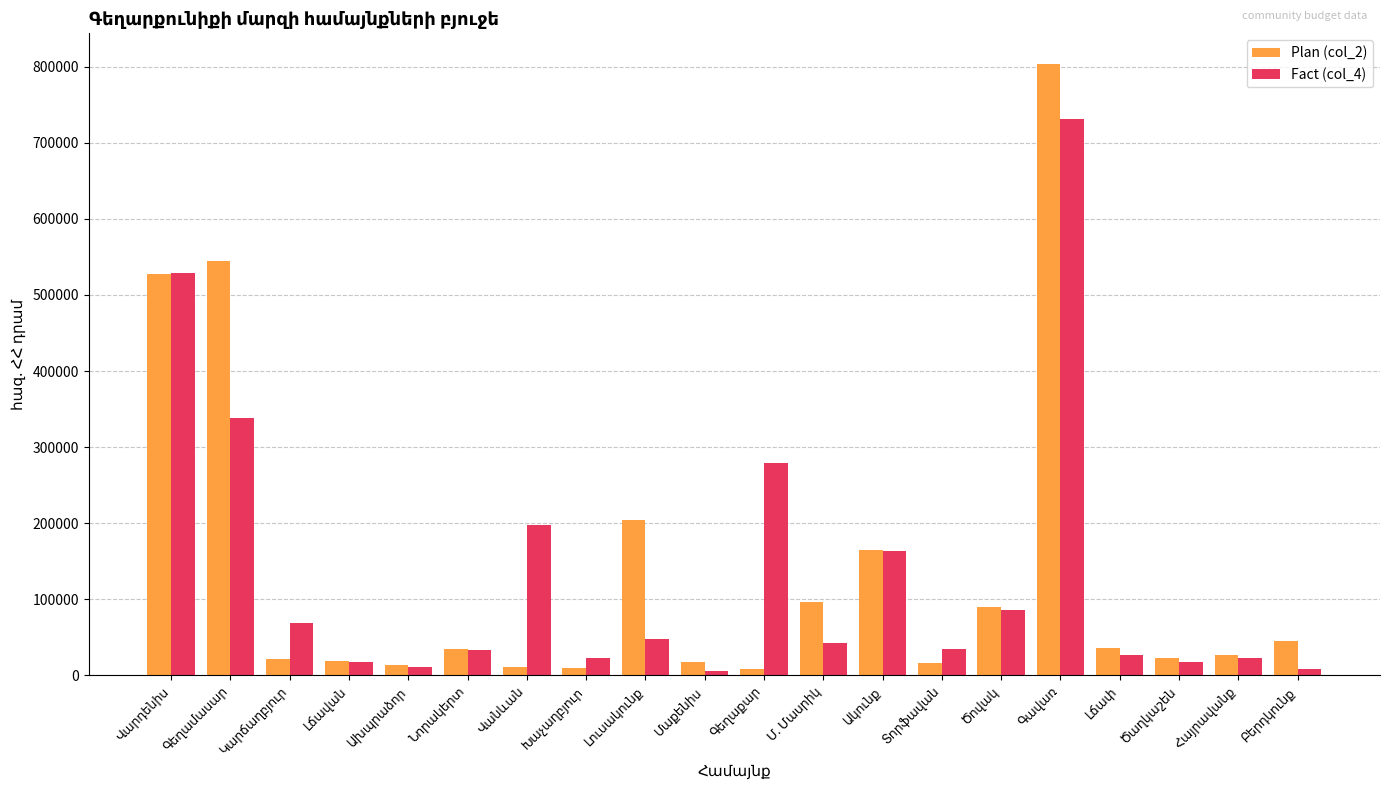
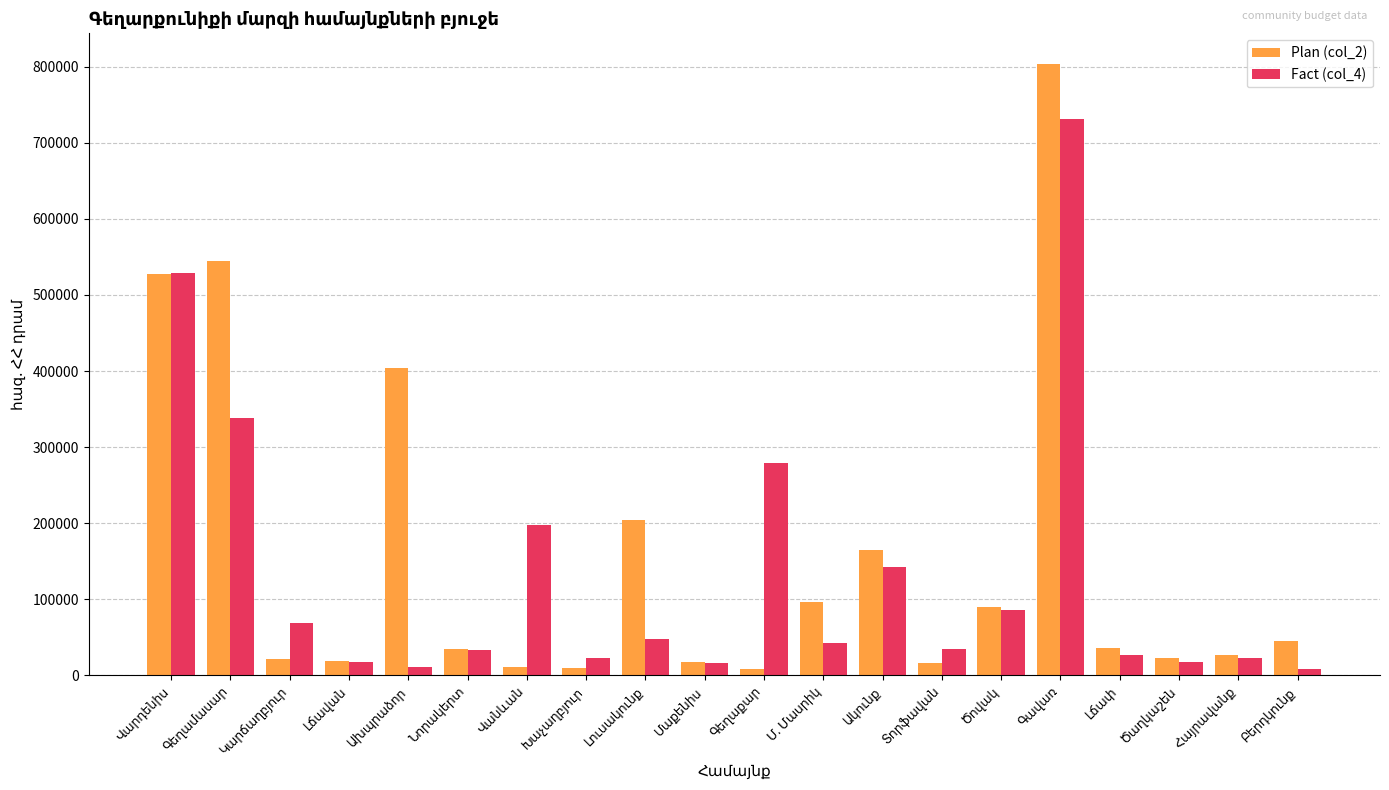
Plan (col_2), Ախպրաձոր: 10000 -> 400000
Fact (col_4), Մաքենիս: 10000 -> 20000
Fact (col_4), Ակունք: 160000 -> 140000
